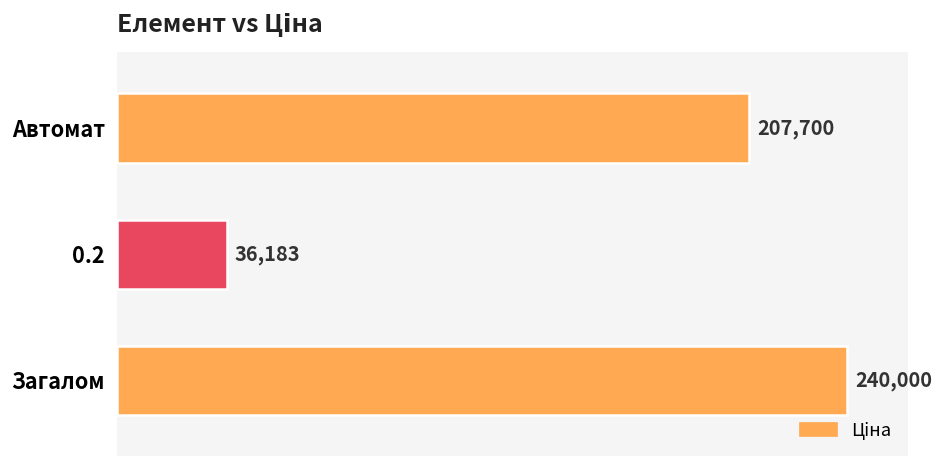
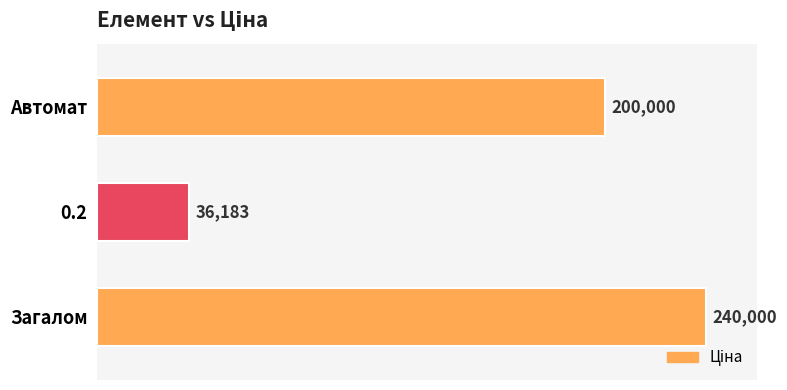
Автомат: 207,700 -> 200,000
